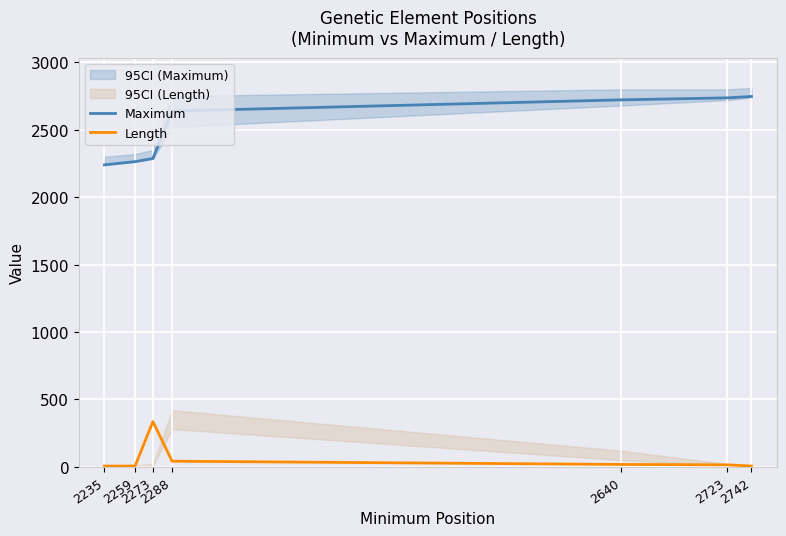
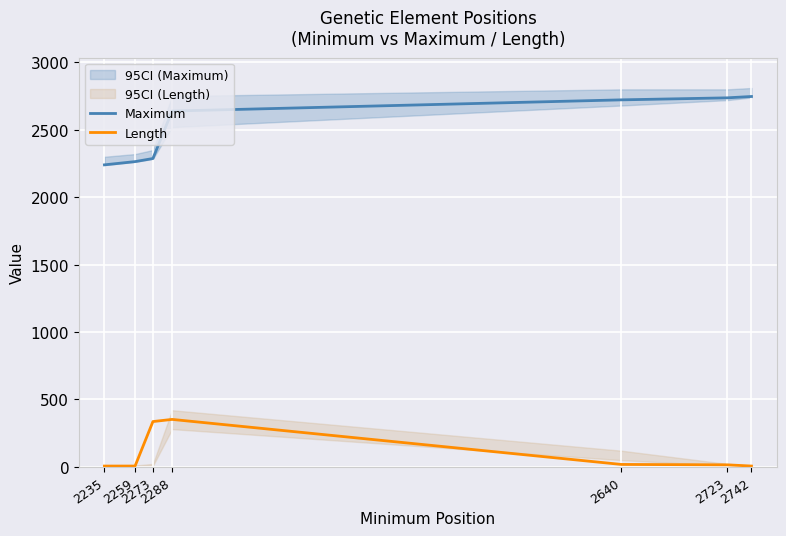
Length, 2288: 40 -> 350
